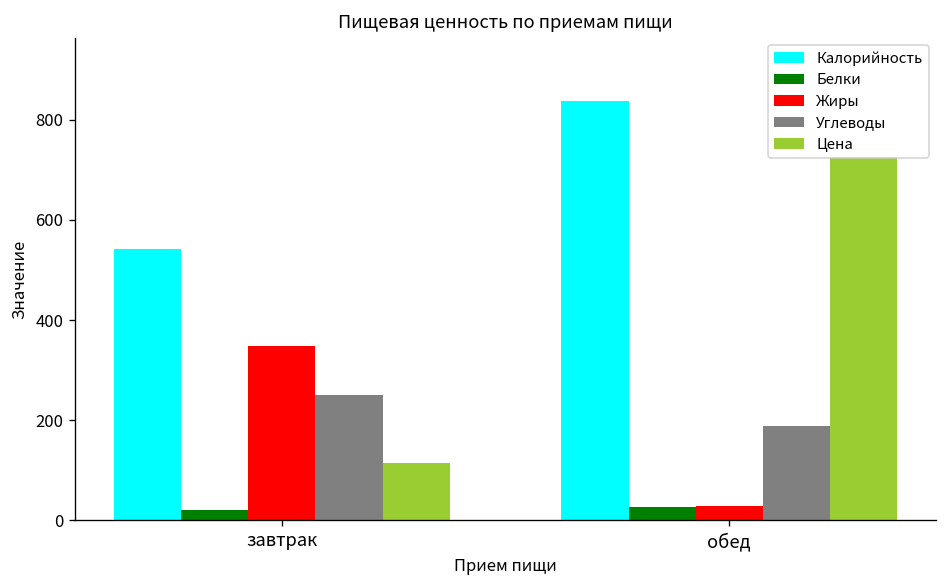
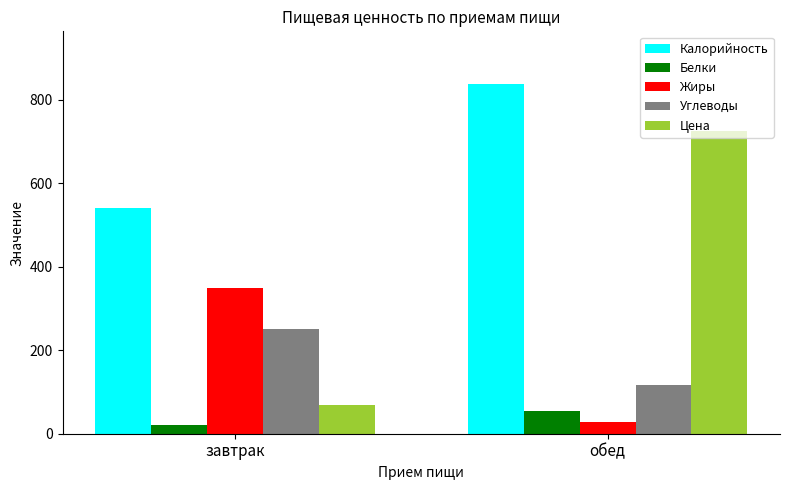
Цена, завтрак: 110 -> 70
Белки, обед: 30 -> 50
Углеводы, обед: 190 -> 120
